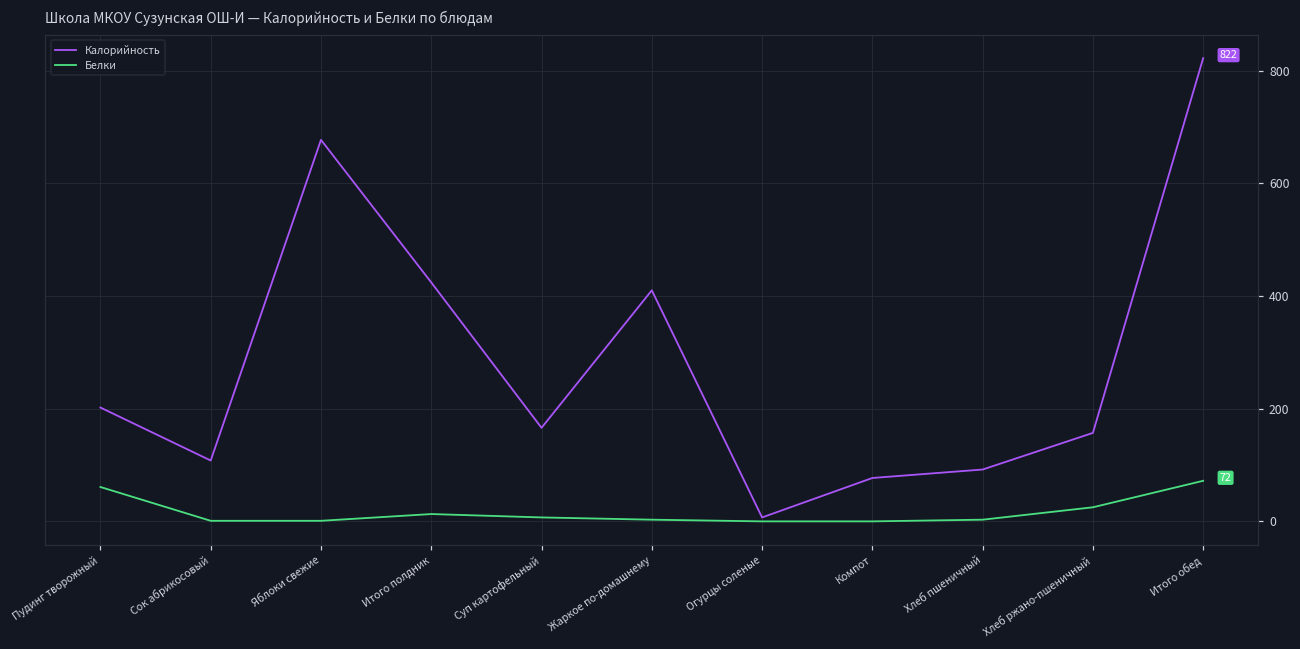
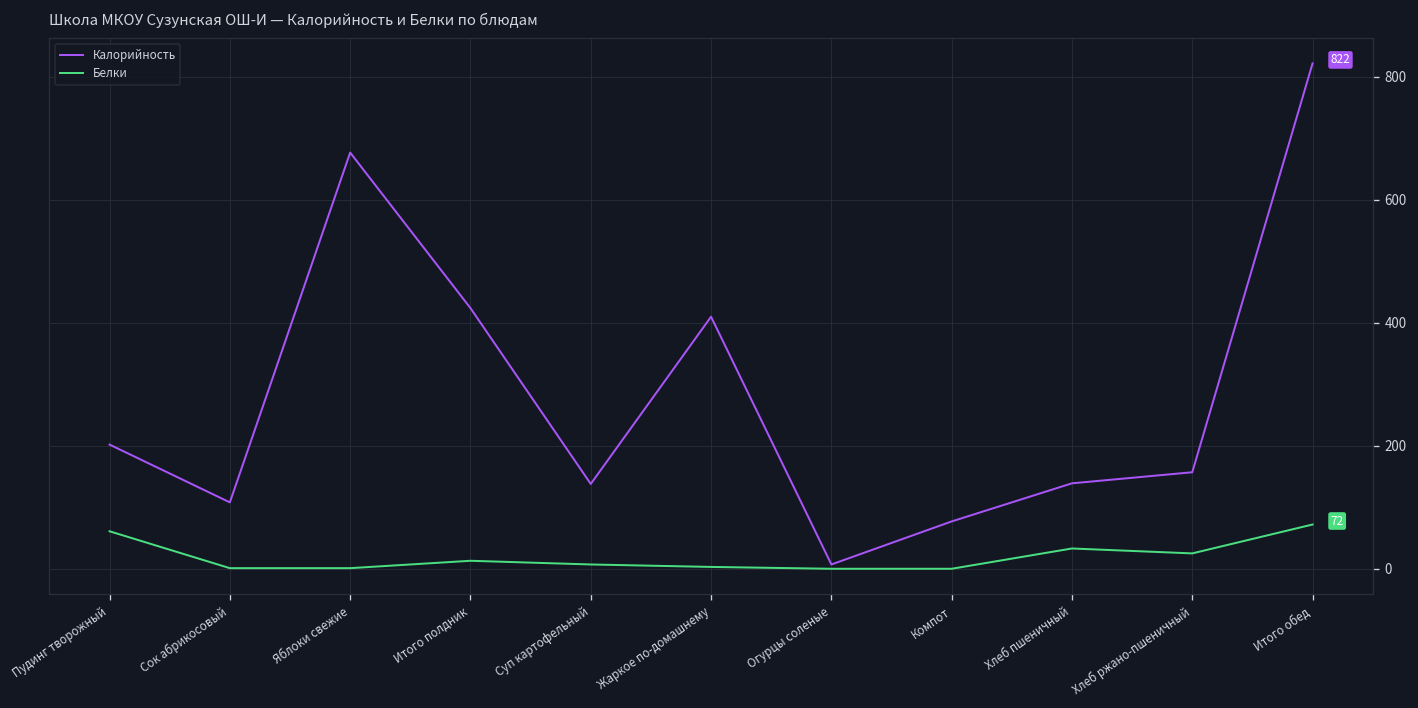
Калорийность, Суп картофельный: 170 -> 140
Калорийность, Хлеб пшеничный: 90 -> 140
Белки, Хлеб пшеничный: 0 -> 30
